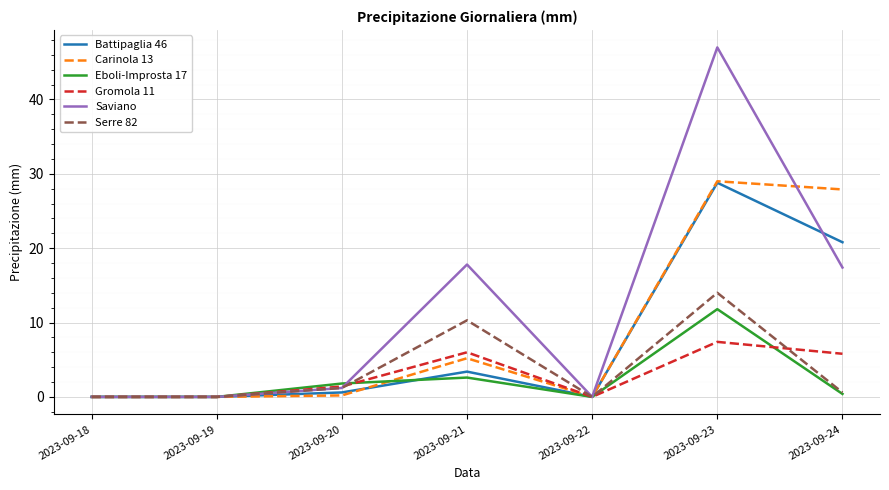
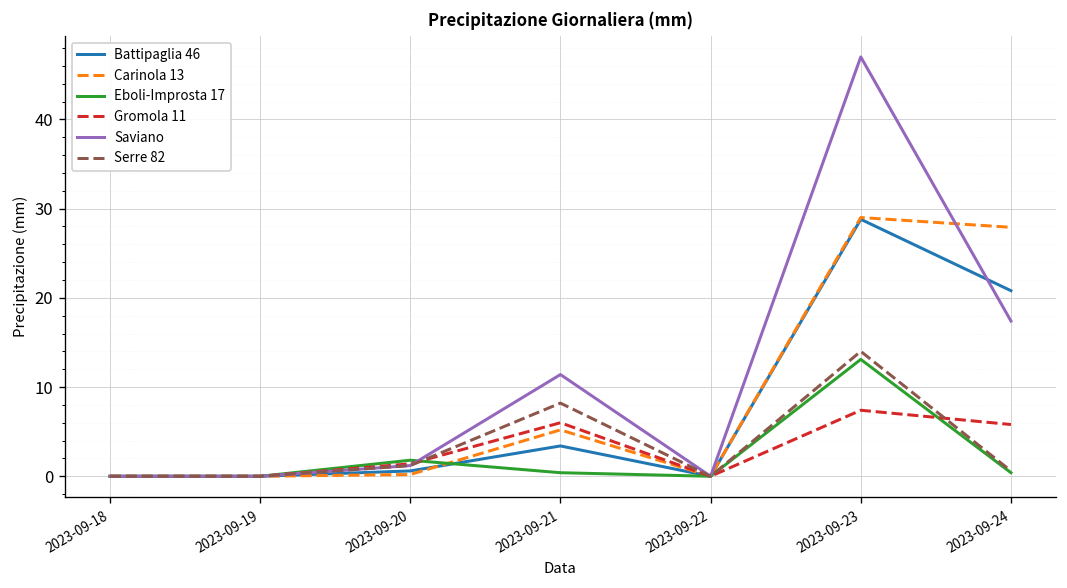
Eboli-Improsta 17, 2023-09-21: 3 -> 0
Saviano, 2023-09-21: 18 -> 11
Serre 82, 2023-09-21: 10 -> 8
Eboli-Improsta 17, 2023-09-23: 12 -> 13
